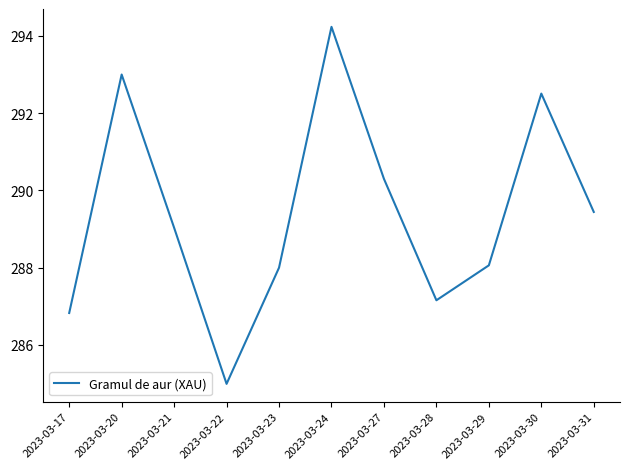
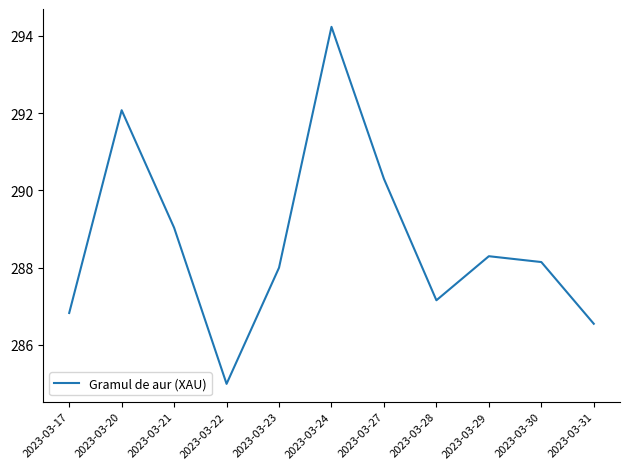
2023-03-20: 293.0 -> 292.1
2023-03-29: 288.1 -> 288.3
2023-03-30: 292.5 -> 288.1
2023-03-31: 289.4 -> 286.5
